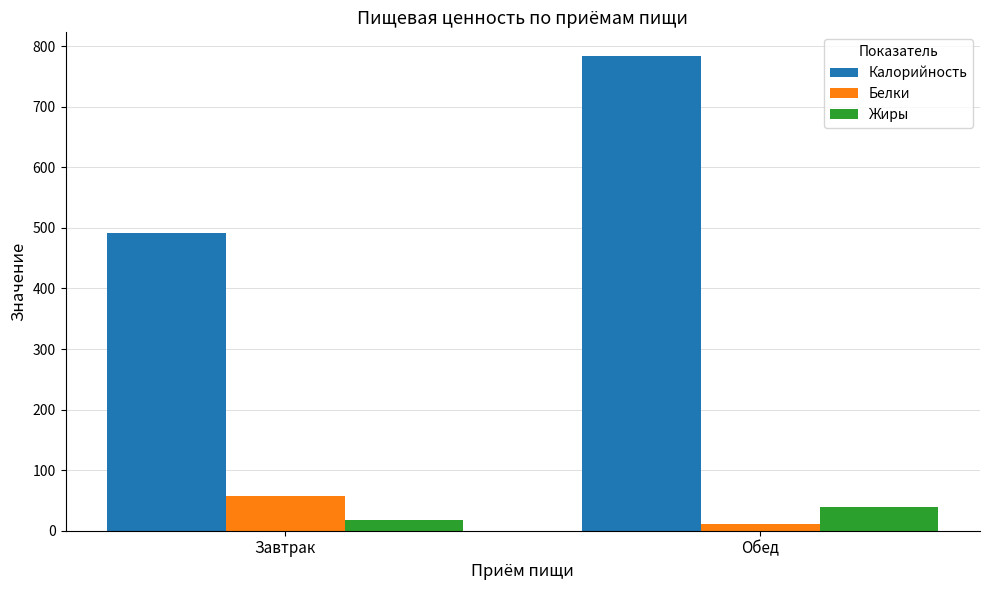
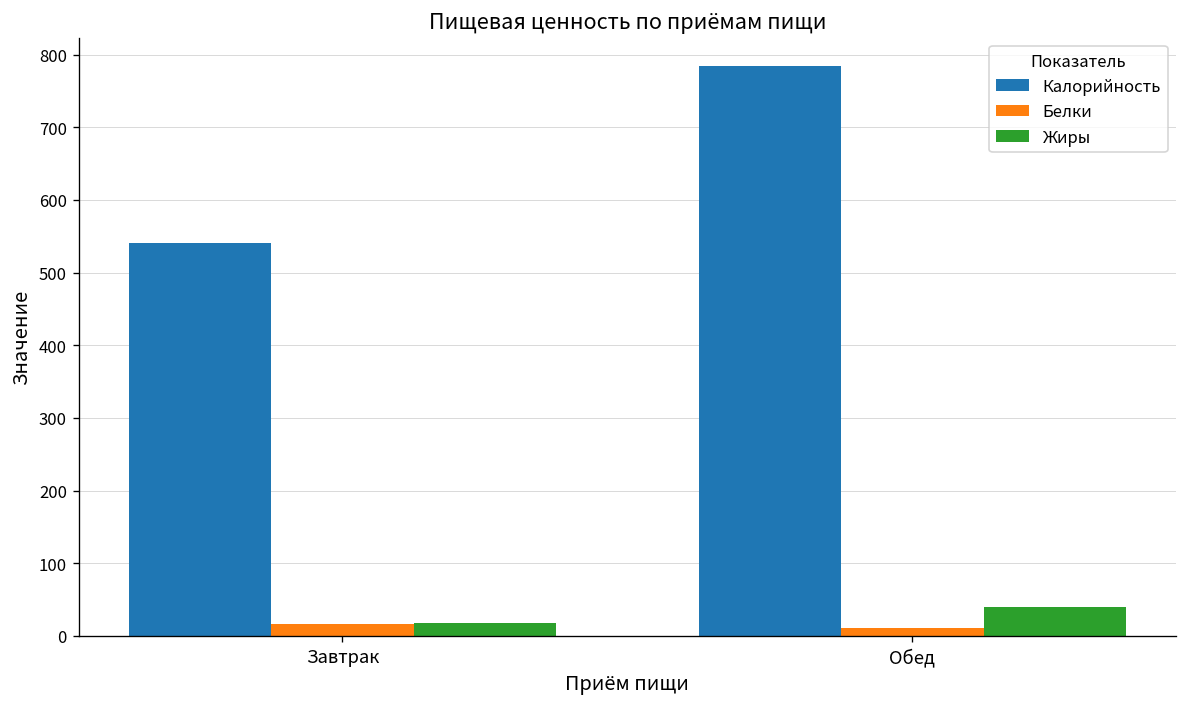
Калорийность, Завтрак: 490 -> 540
Белки, Завтрак: 60 -> 20
